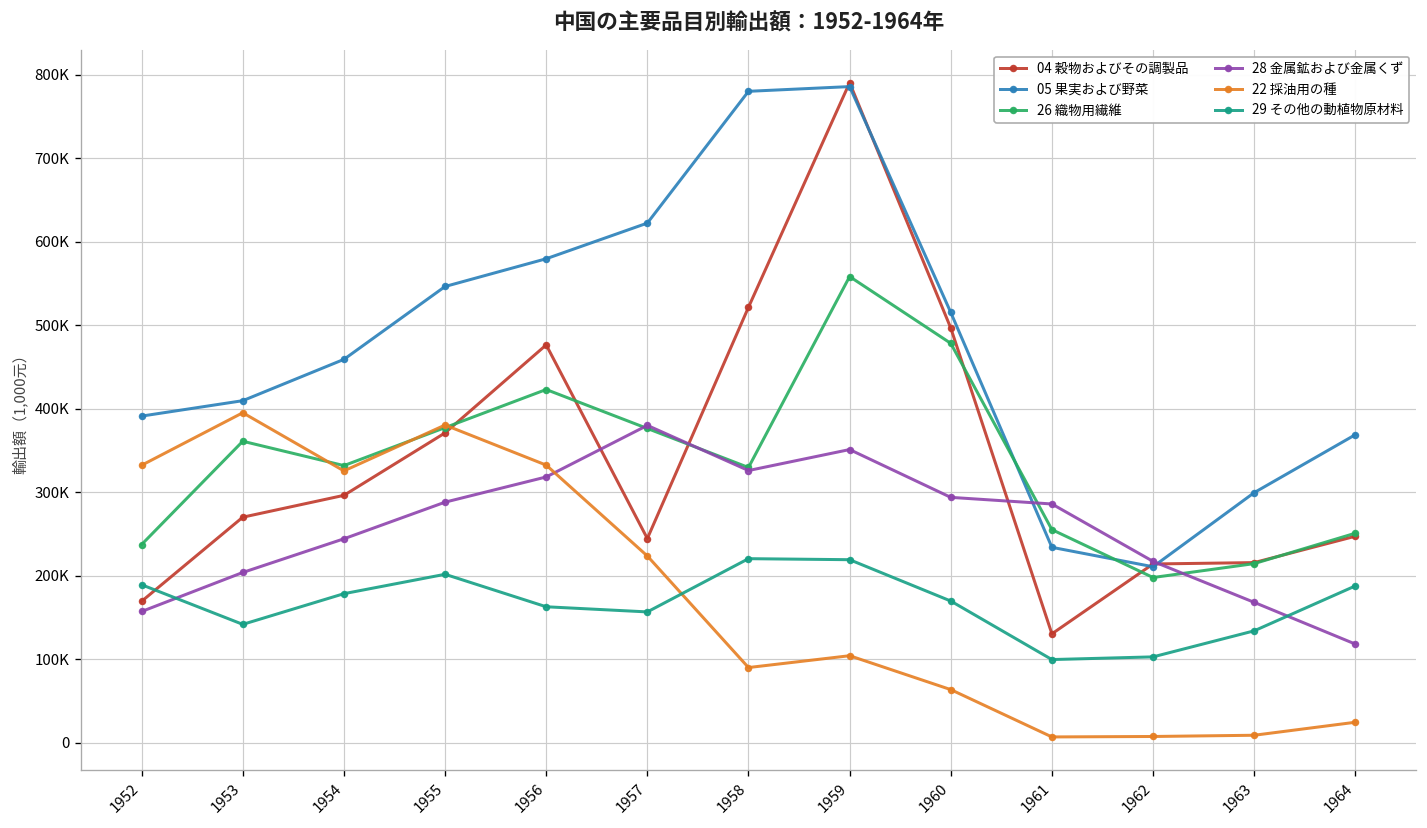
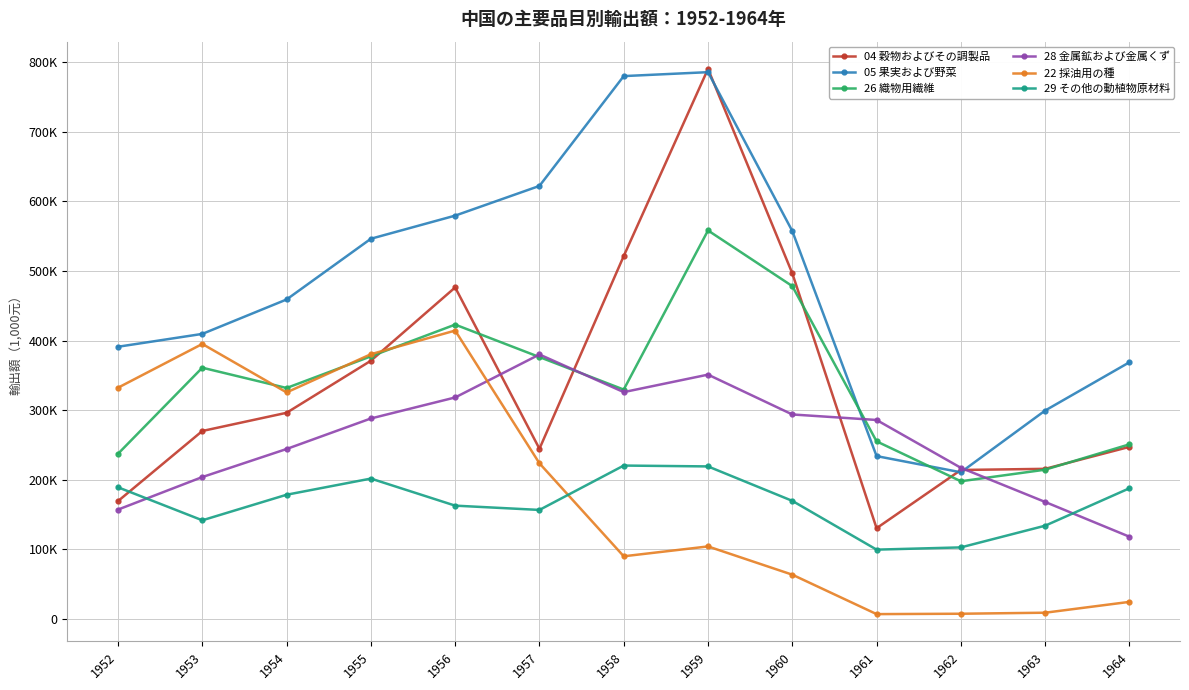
22 採油用の種, 1956: 330000 -> 410000
05 果実および野菜, 1960: 520000 -> 560000
